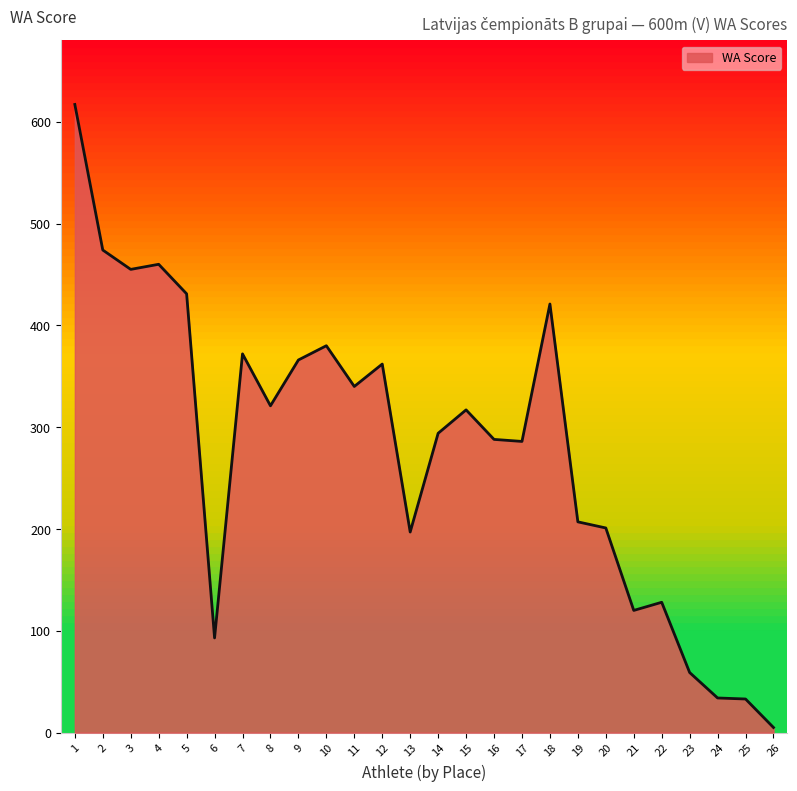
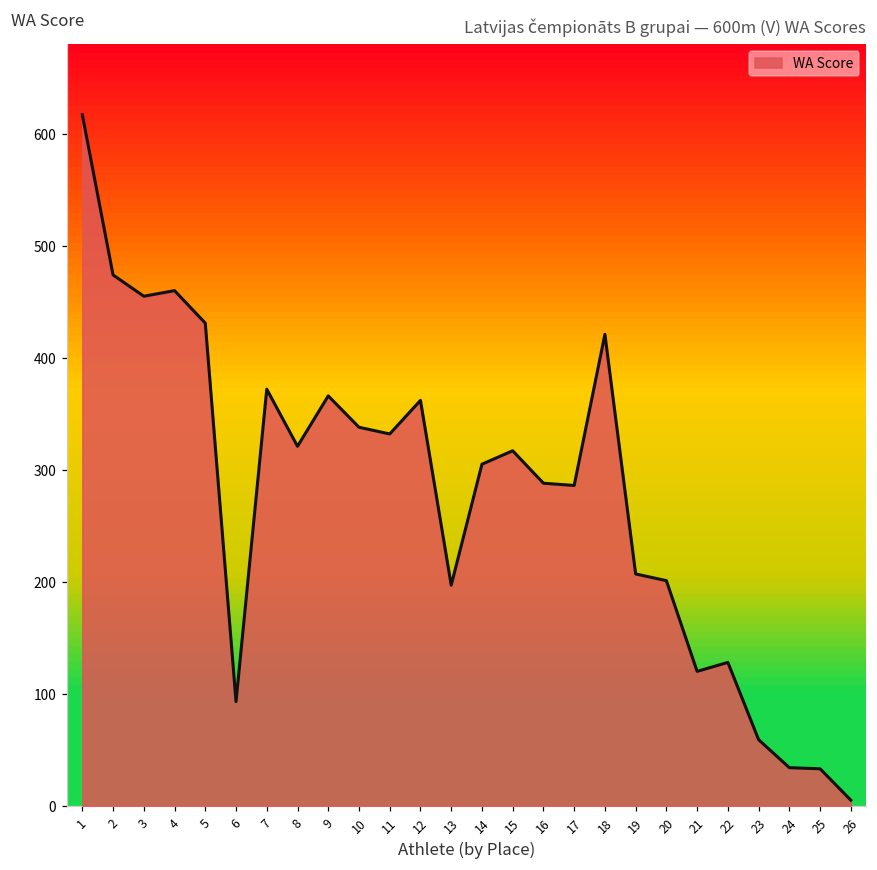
10: 380 -> 338
11: 340 -> 332
14: 294 -> 305
